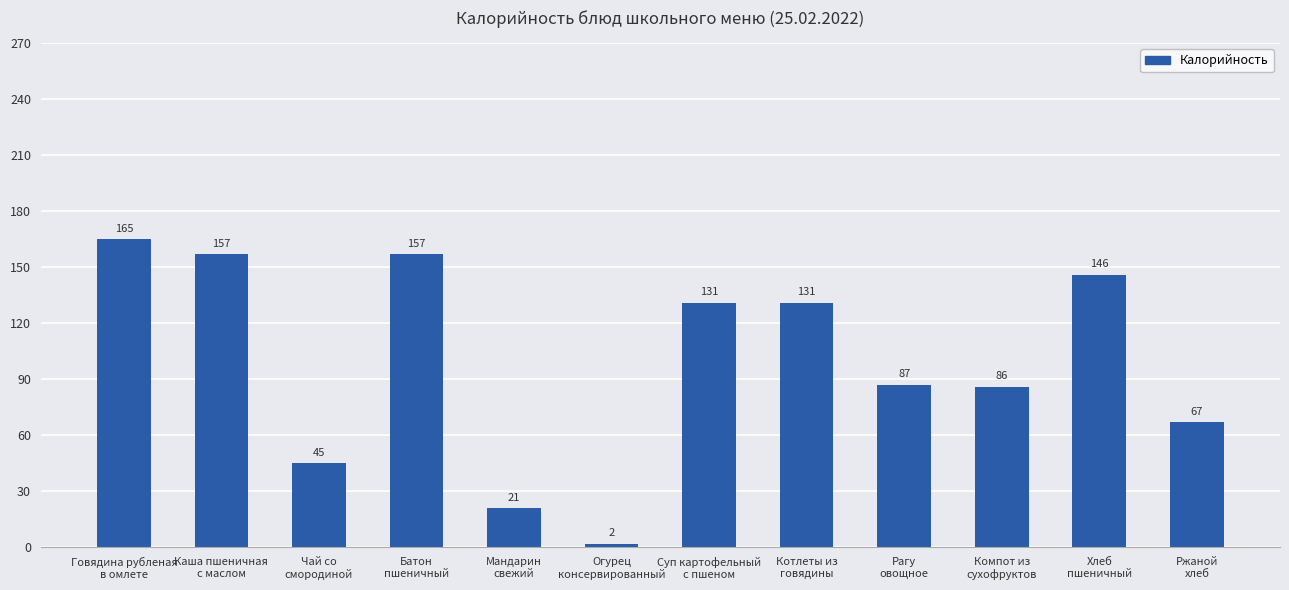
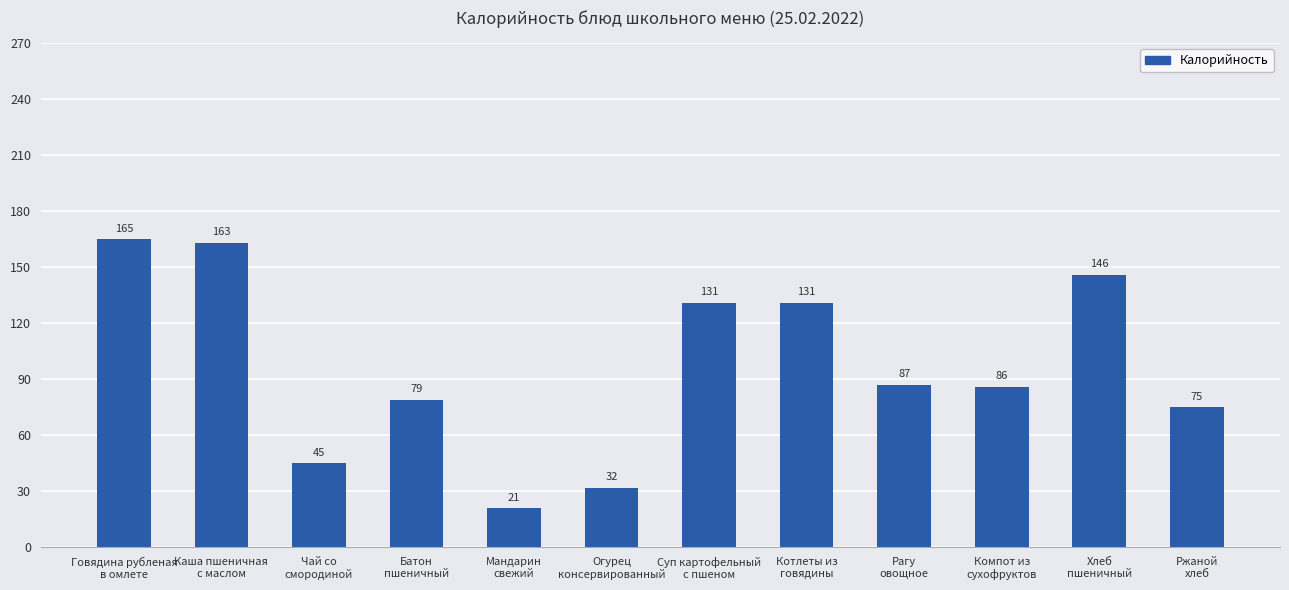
Каша пшеничная с маслом: 157 -> 163
Батон пшеничный: 157 -> 79
Огурец консервированный: 2 -> 32
Ржаной хлеб: 67 -> 75
